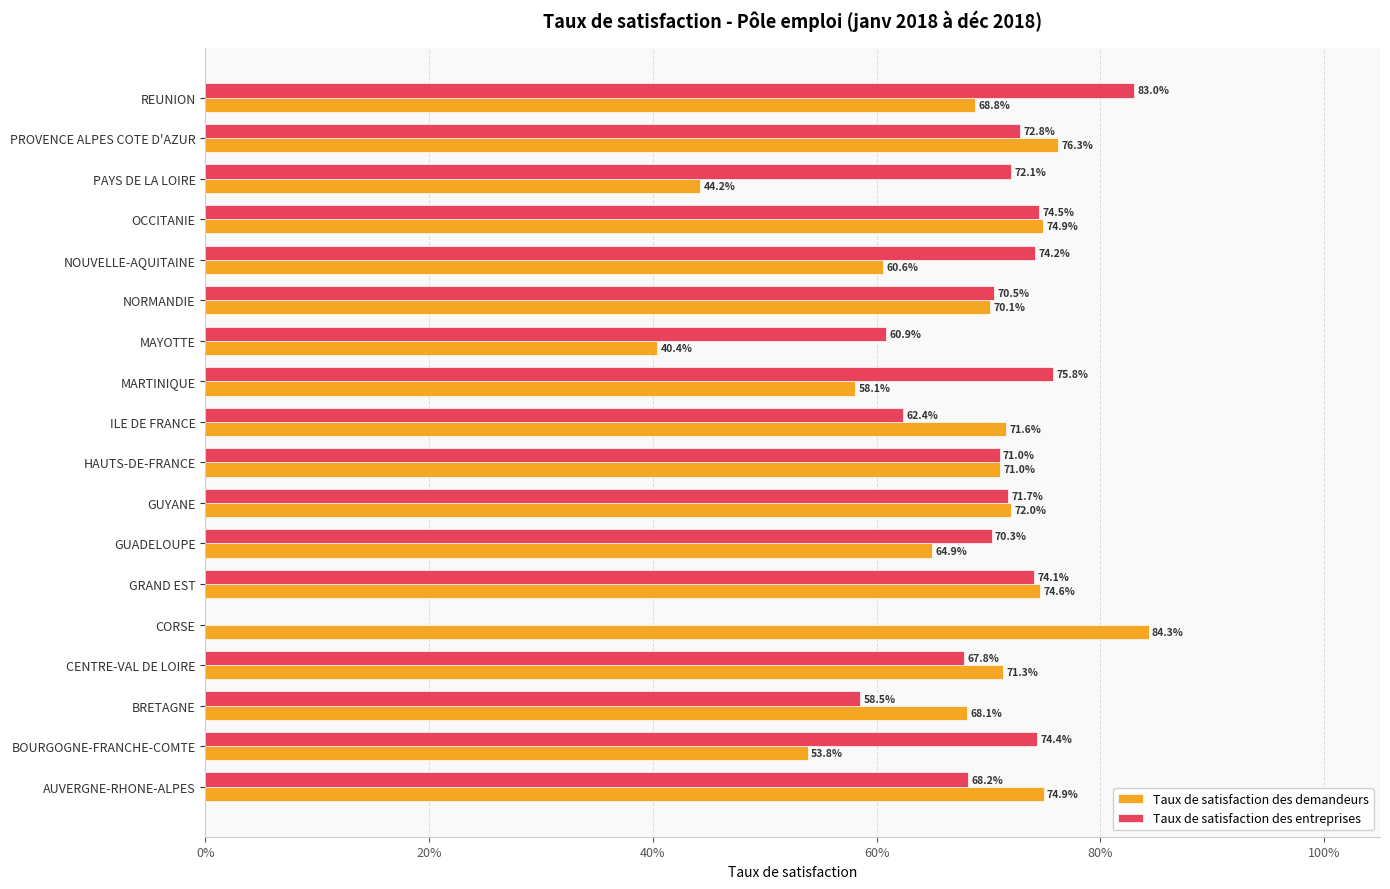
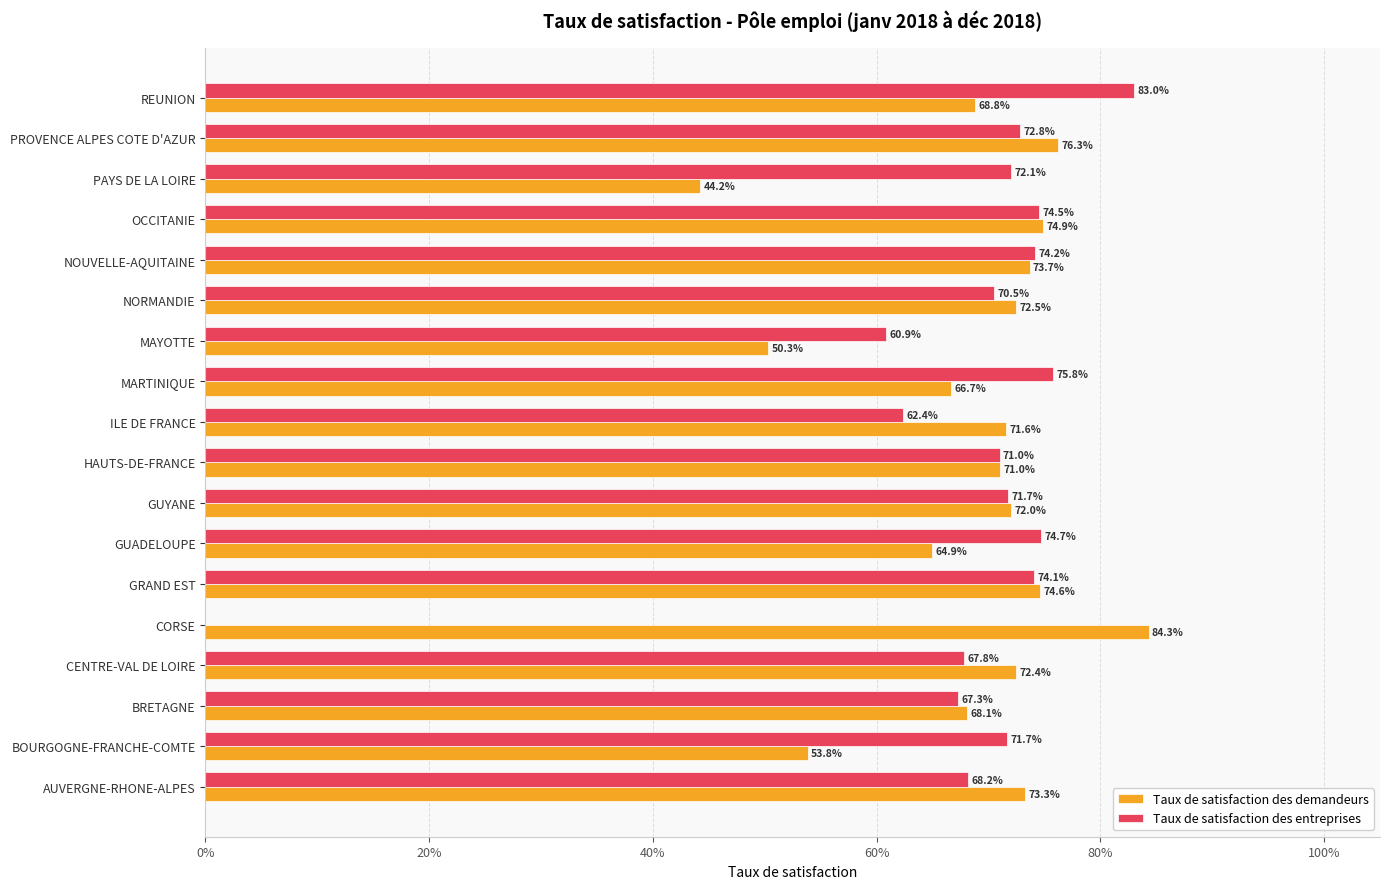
Taux de satisfaction des demandeurs, NOUVELLE-AQUITAINE: 60.6% -> 73.7%
Taux de satisfaction des demandeurs, NORMANDIE: 70.1% -> 72.5%
Taux de satisfaction des demandeurs, MAYOTTE: 40.4% -> 50.3%
Taux de satisfaction des demandeurs, MARTINIQUE: 58.1% -> 66.7%
Taux de satisfaction des entreprises, GUADELOUPE: 70.3% -> 74.7%
Taux de satisfaction des demandeurs, CENTRE-VAL DE LOIRE: 71.3% -> 72.4%
Taux de satisfaction des entreprises, BRETAGNE: 58.5% -> 67.3%
Taux de satisfaction des entreprises, BOURGOGNE-FRANCHE-COMTE: 74.4% -> 71.7%
Taux de satisfaction des demandeurs, AUVERGNE-RHONE-ALPES: 74.9% -> 73.3%
